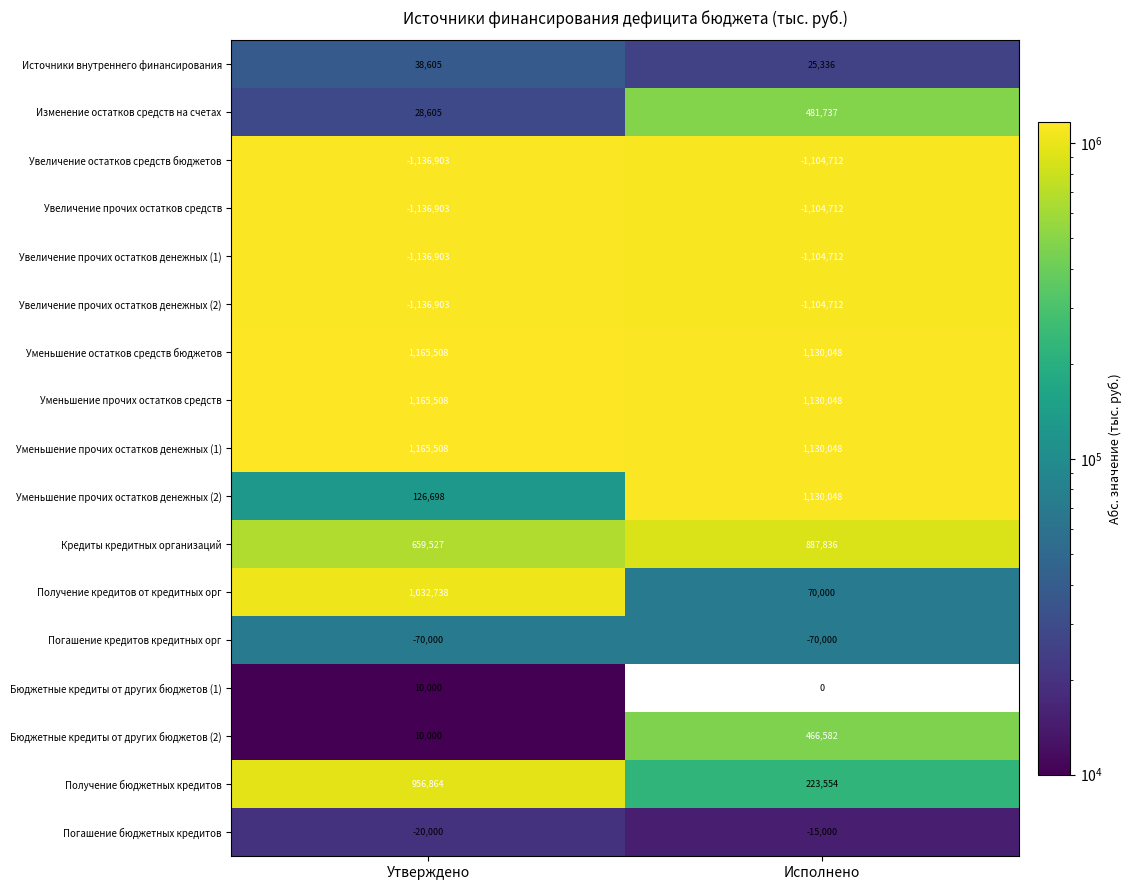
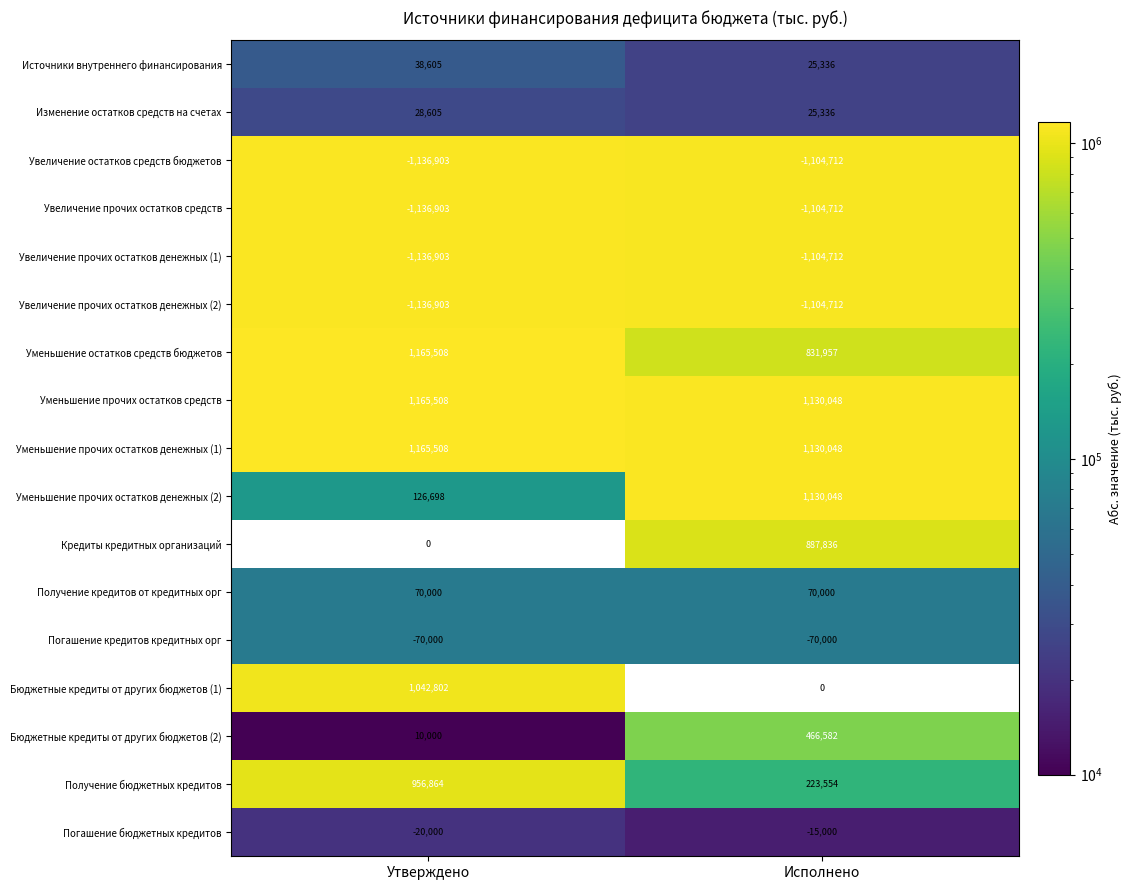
Изменение остатков средств на счетах, Исполнено: 481,737 -> 25,336
Уменьшение остатков средств бюджетов, Исполнено: 1,130,048 -> 831,957
Кредиты кредитных организаций, Утверждено: 659,527 -> 0
Получение кредитов от кредитных орг, Утверждено: 1,032,738 -> 70,000
Бюджетные кредиты от других бюджетов (1), Утверждено: 10,000 -> 1,042,802
